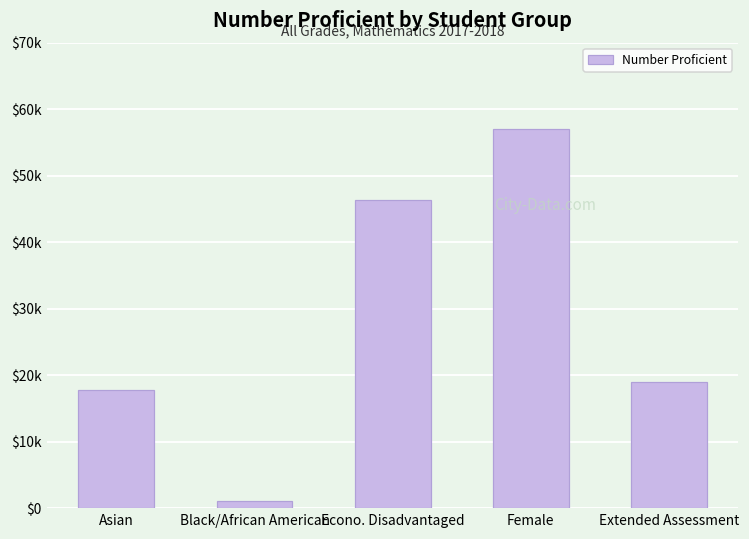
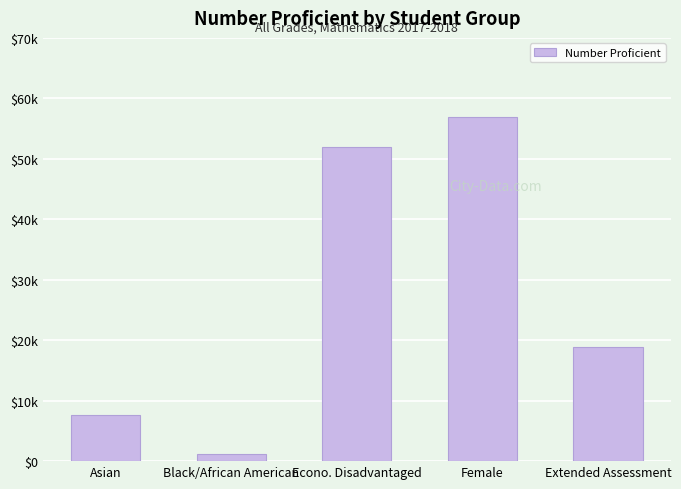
Asian: $18000 -> $8000
Econo. Disadvantaged: $46000 -> $52000
